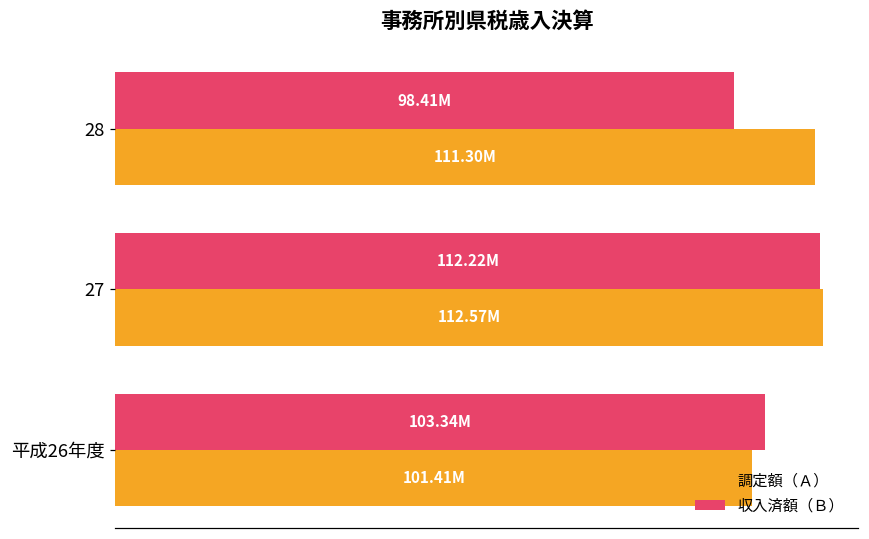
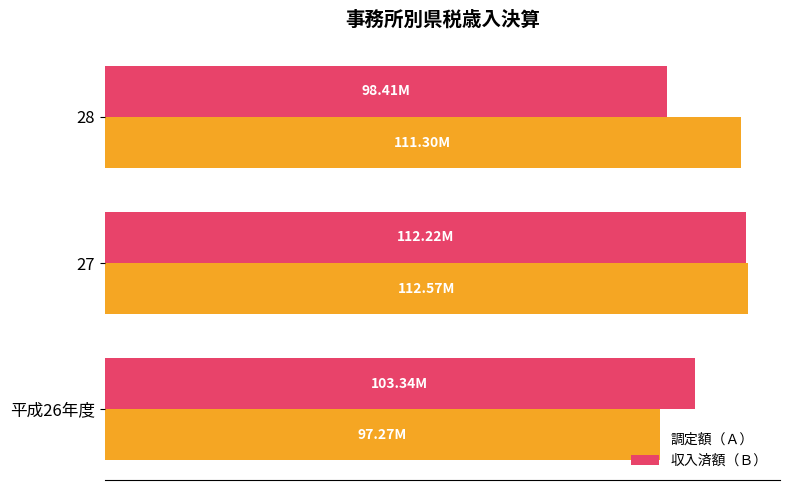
調定額（Ａ）, 平成26年度: 101.41M -> 97.27M
